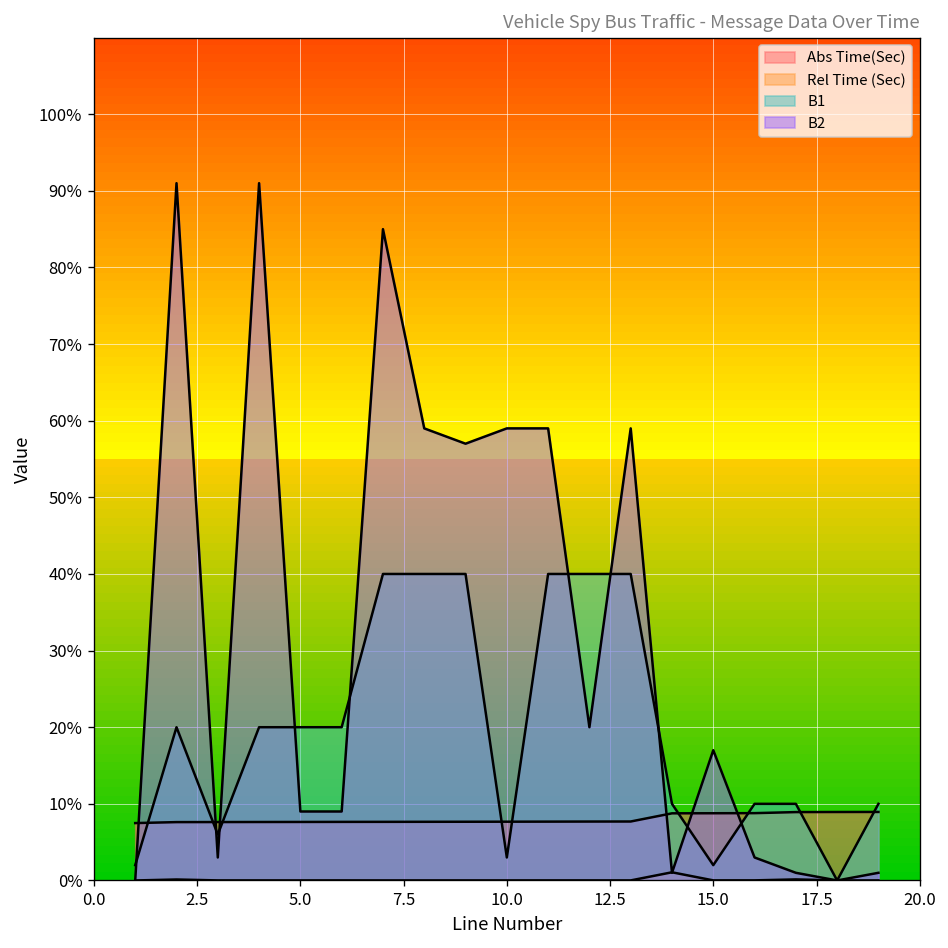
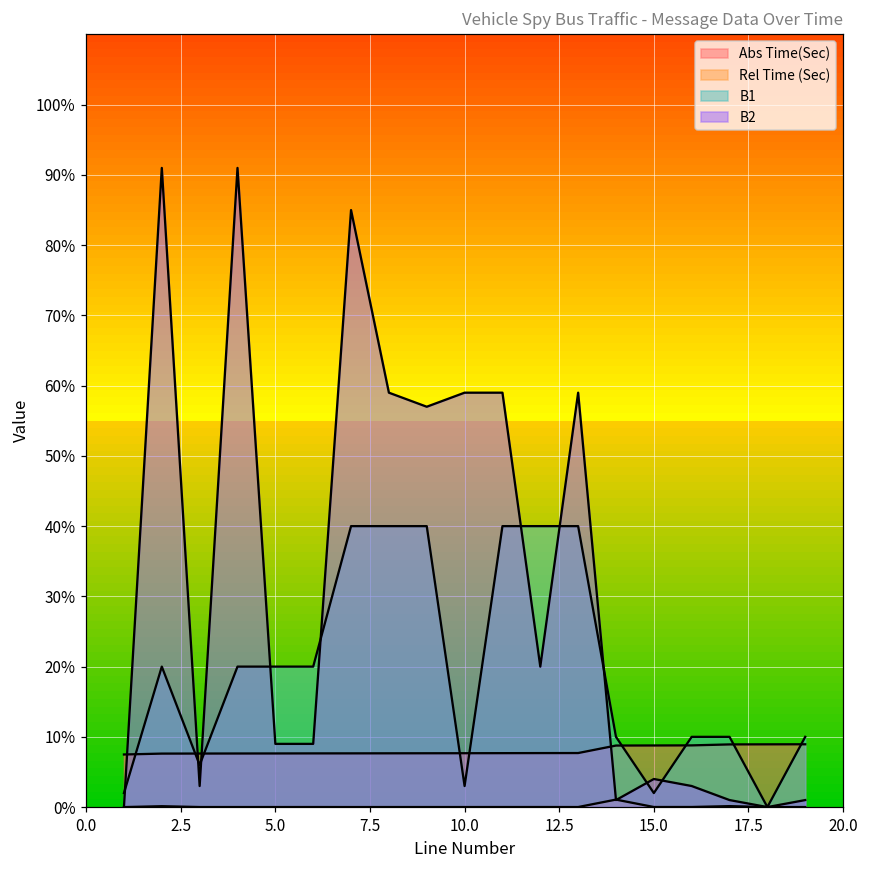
B2, 15.0: 17% -> 4%
